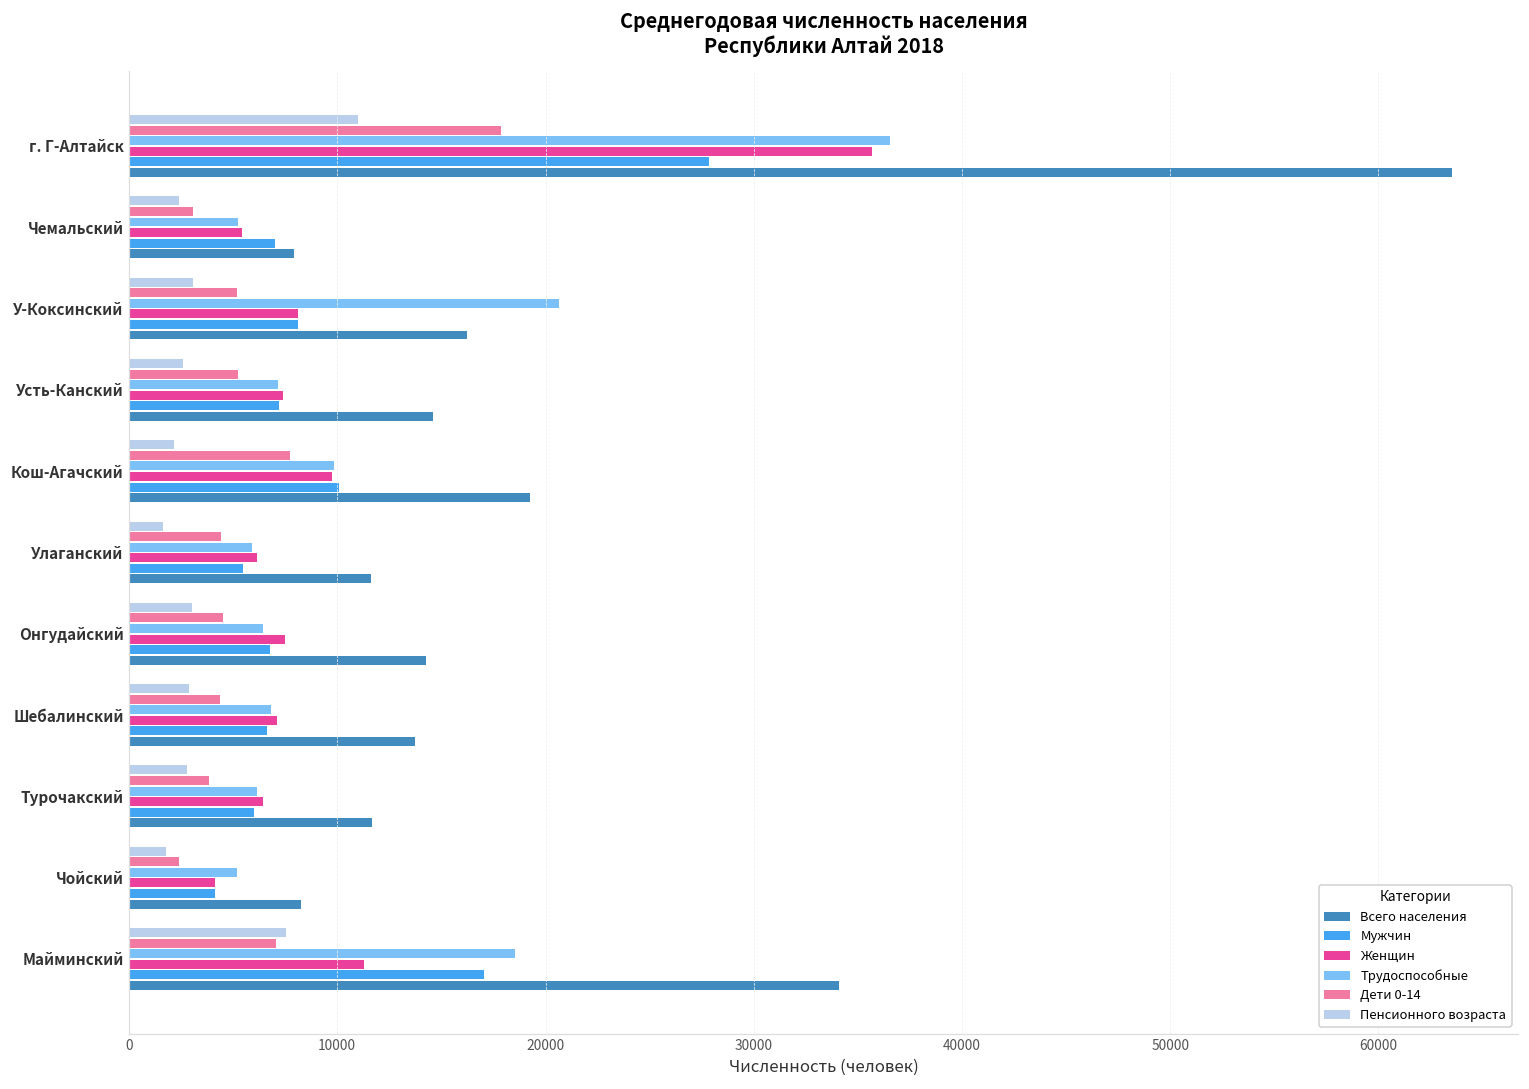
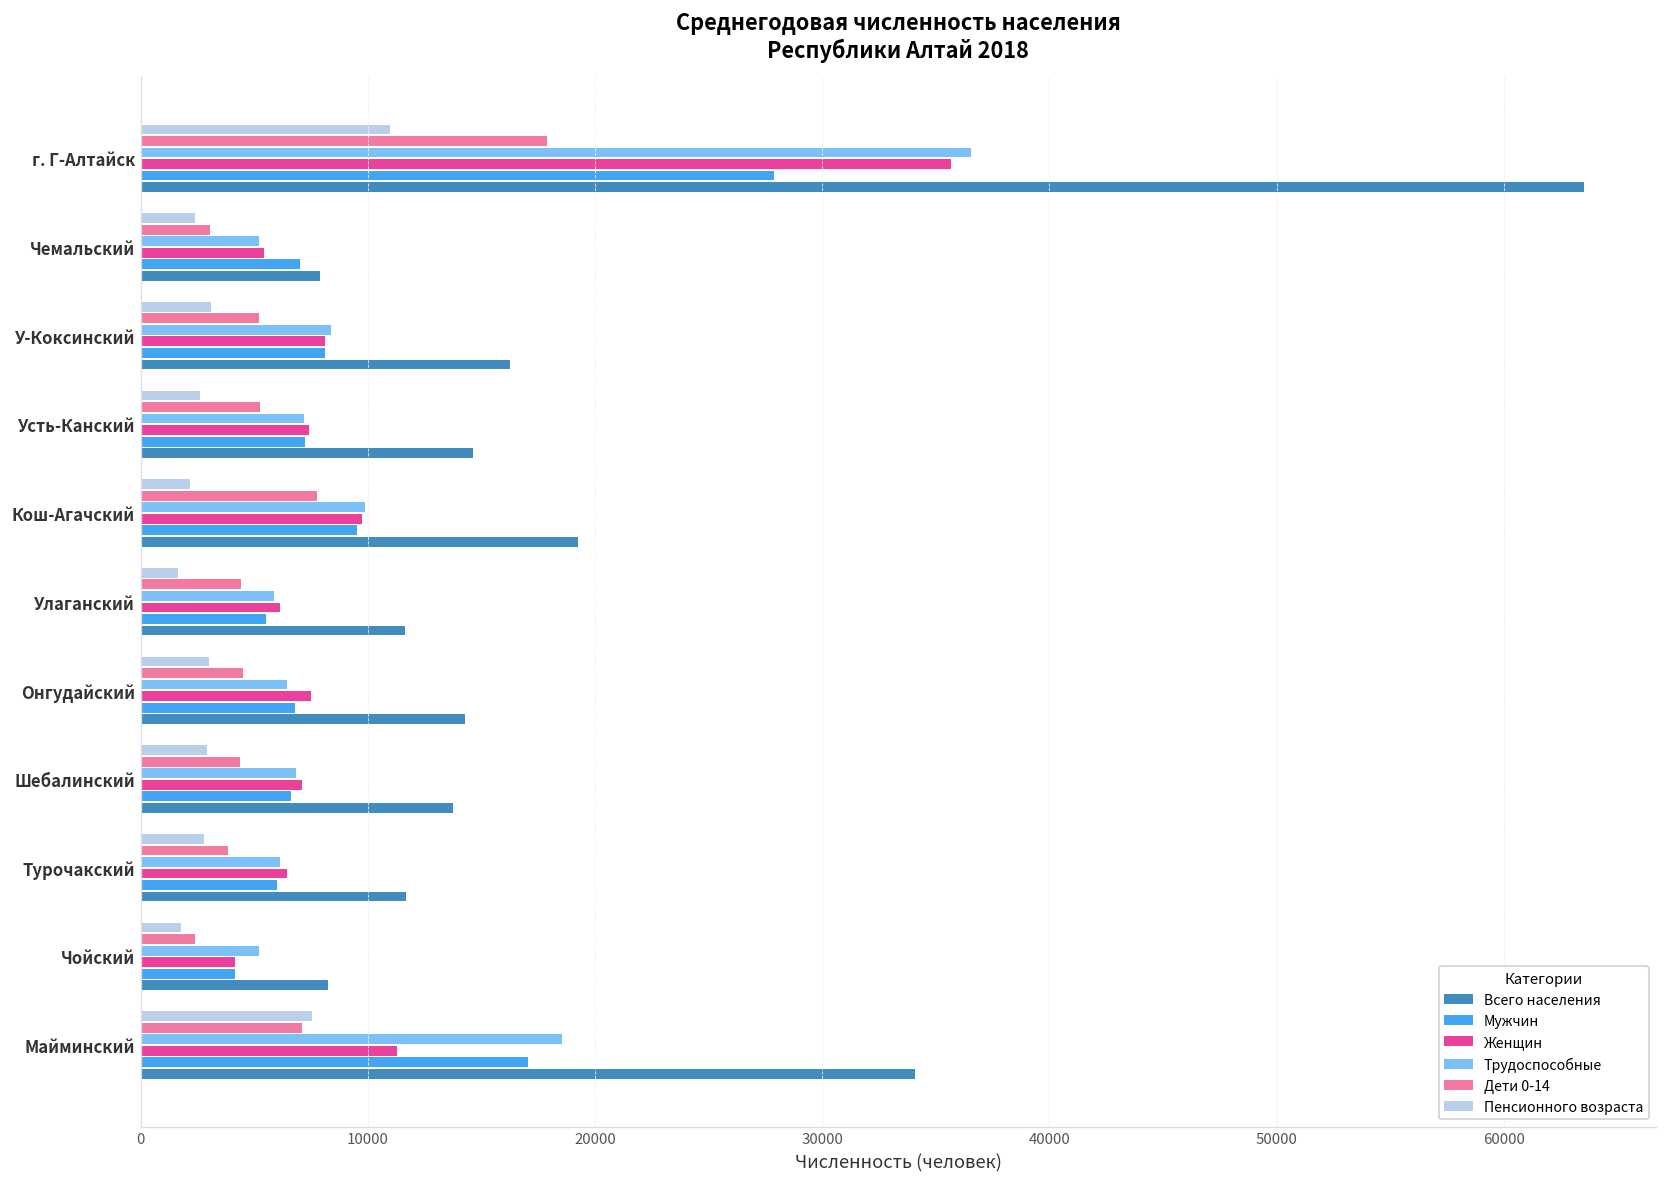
Трудоспособные, У-Коксинский: 20600 -> 8400
Мужчин, Кош-Агачский: 10100 -> 9500
